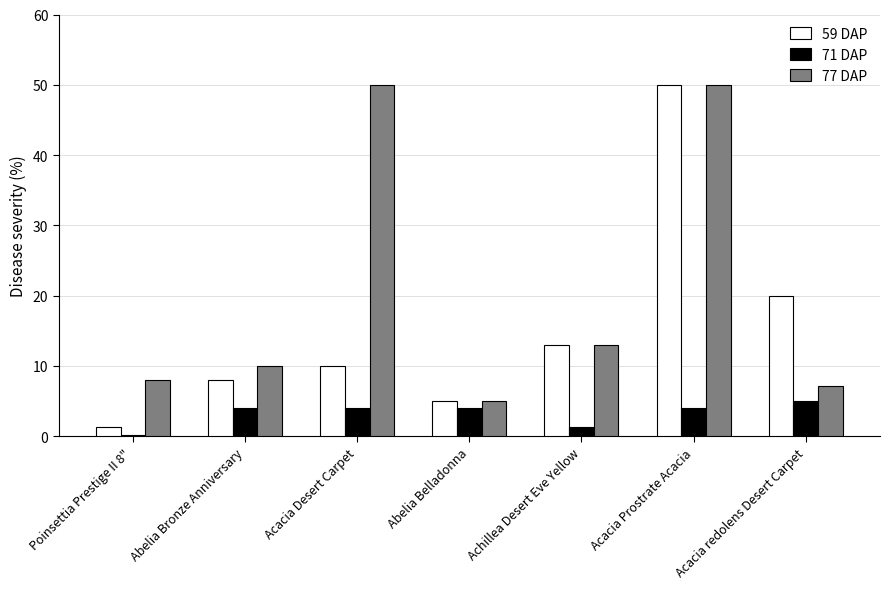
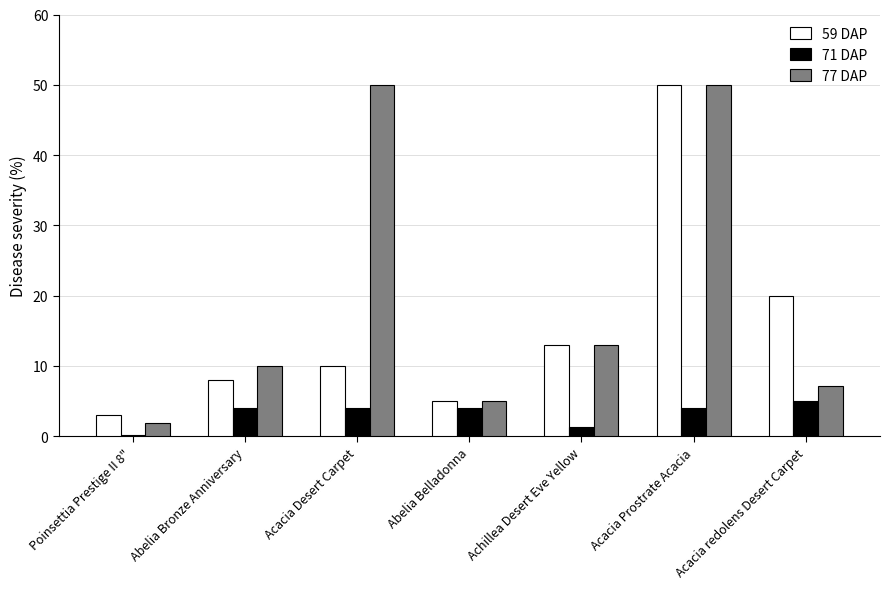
59 DAP, Poinsettia Prestige II 8": 1 -> 3
77 DAP, Poinsettia Prestige II 8": 8 -> 2
